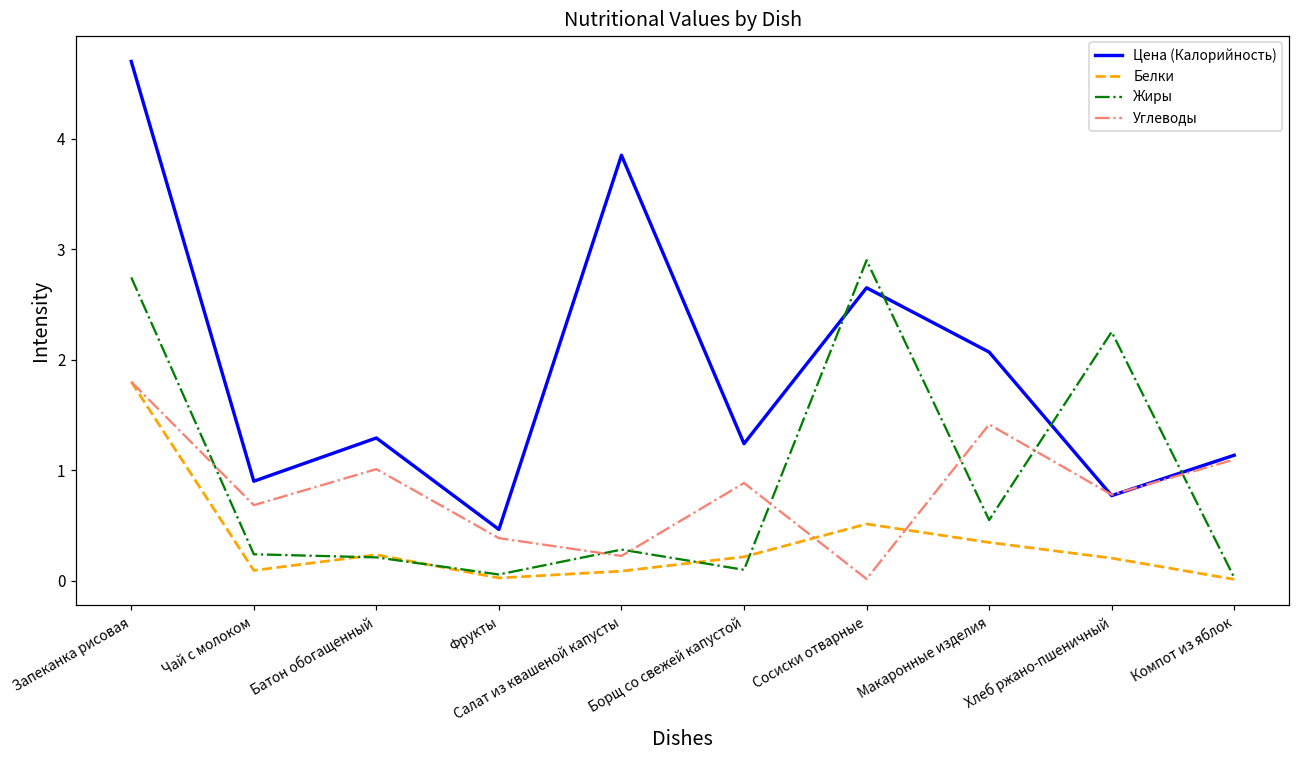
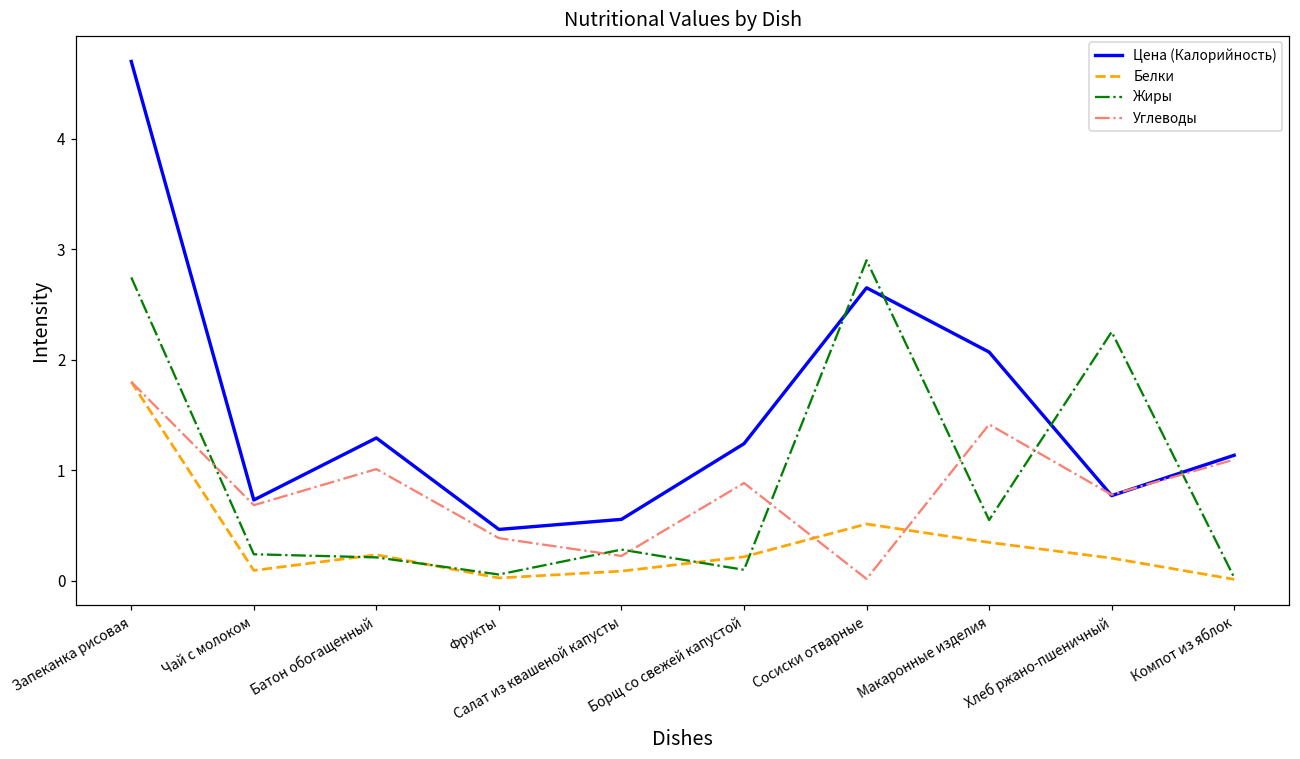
Цена (Калорийность), Чай с молоком: 0.90 -> 0.73
Цена (Калорийность), Салат из квашеной капусты: 3.85 -> 0.56
